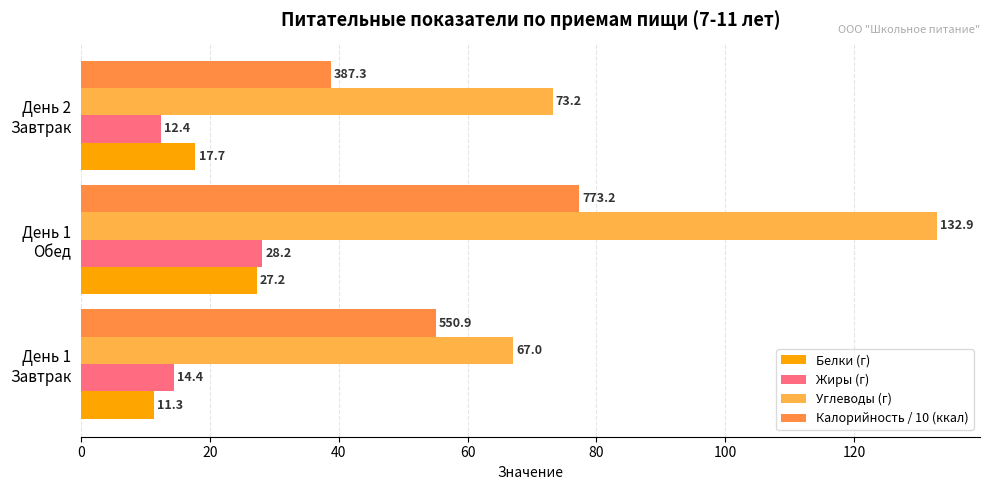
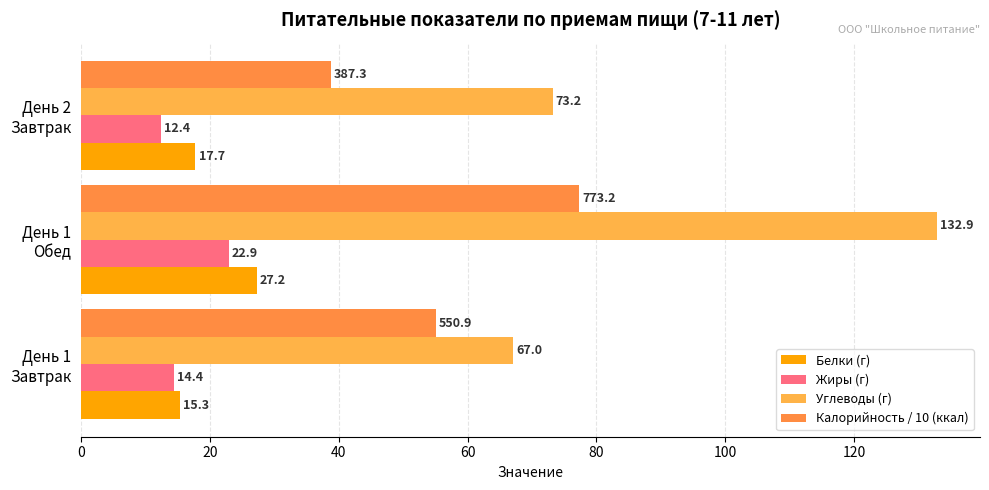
Жиры (г), День 1 Обед: 28.2 -> 22.9
Белки (г), День 1 Завтрак: 11.3 -> 15.3
